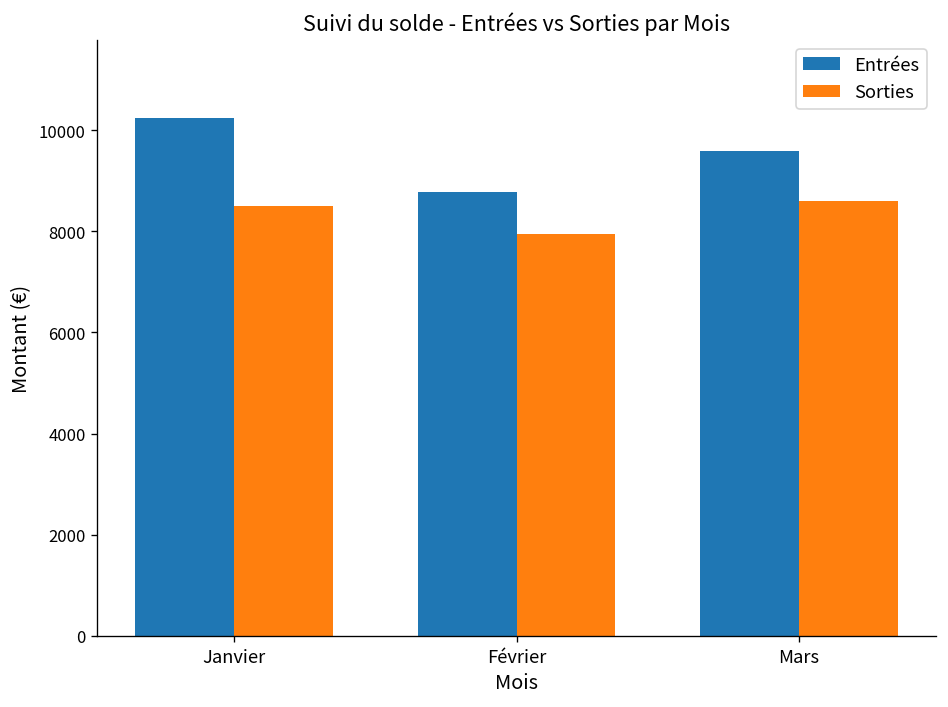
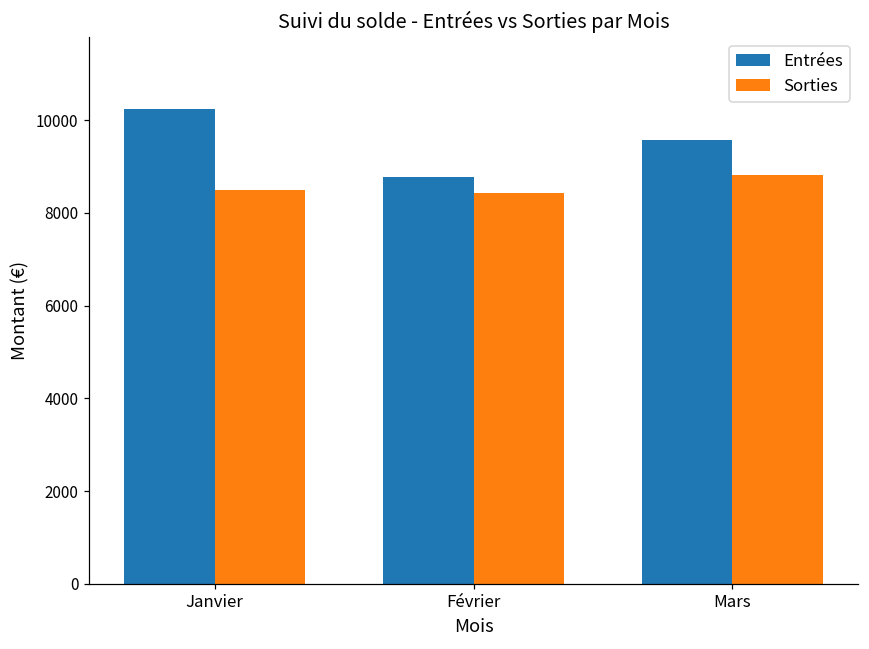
Sorties, Février: 7900 -> 8400
Sorties, Mars: 8600 -> 8800
